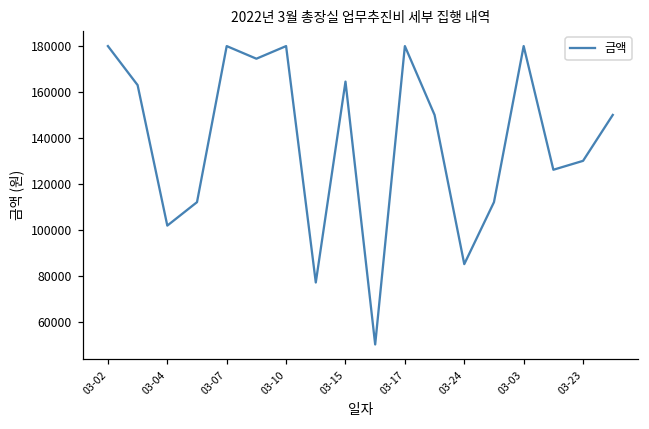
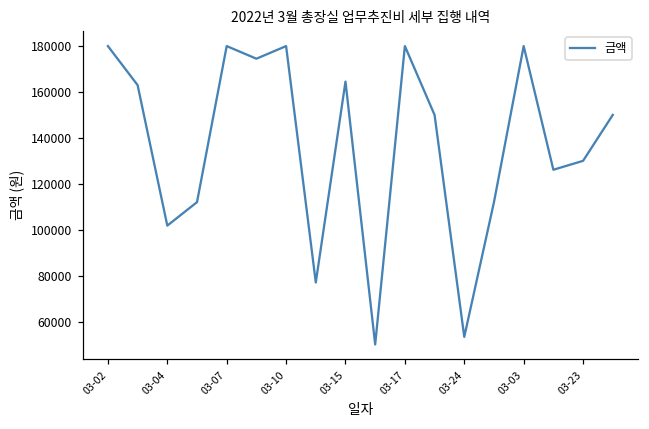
03-24: 85000 -> 53000
